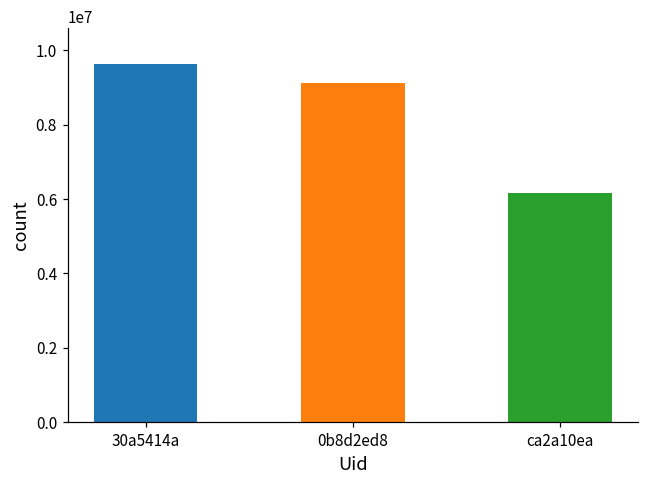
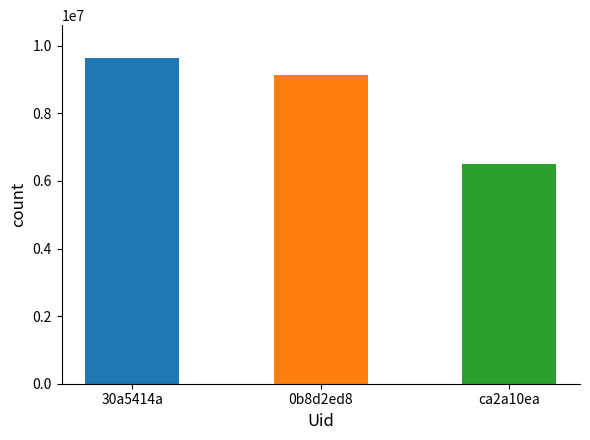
ca2a10ea: 6200000 -> 6500000
